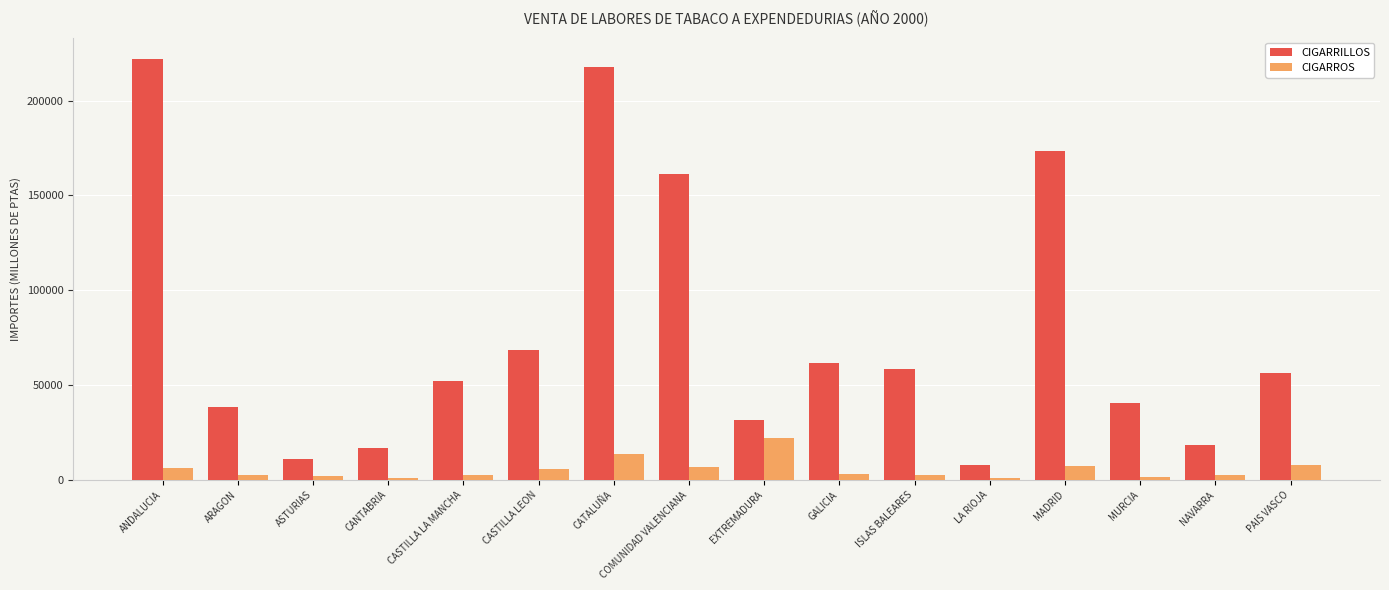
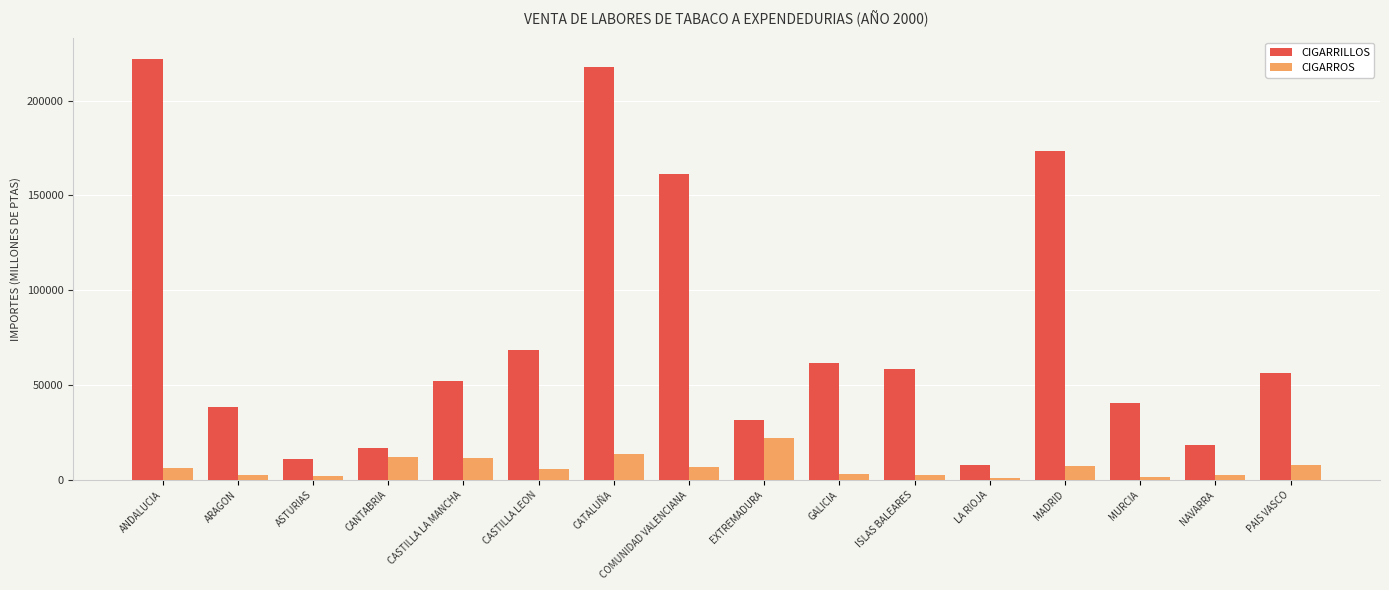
CIGARROS, CANTABRIA: 1000 -> 12000
CIGARROS, CASTILLA LA MANCHA: 3000 -> 12000
